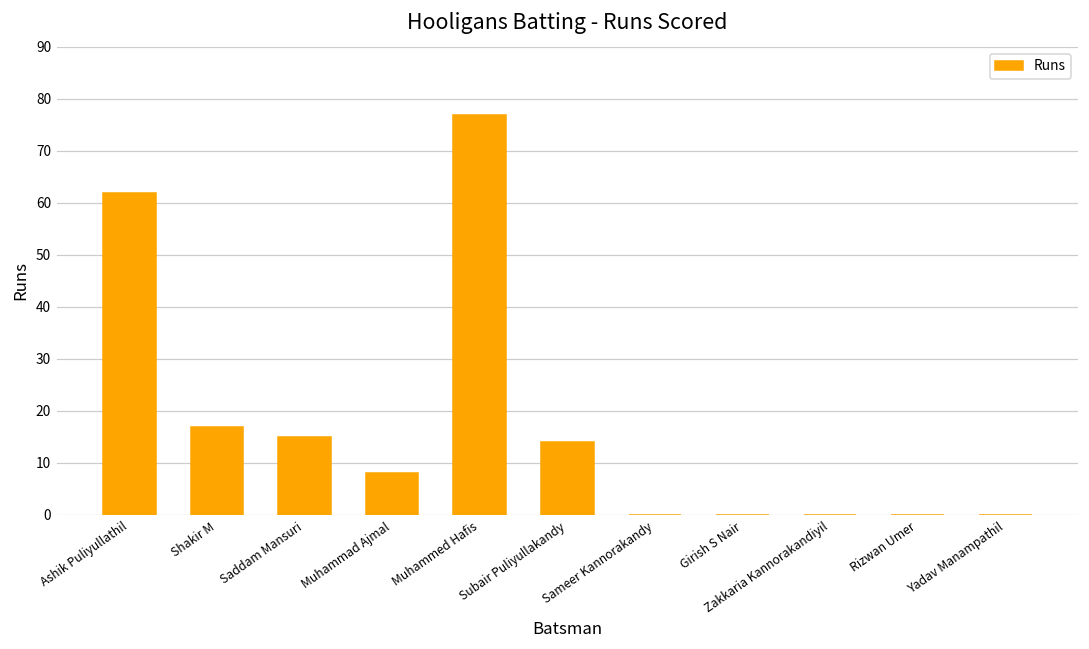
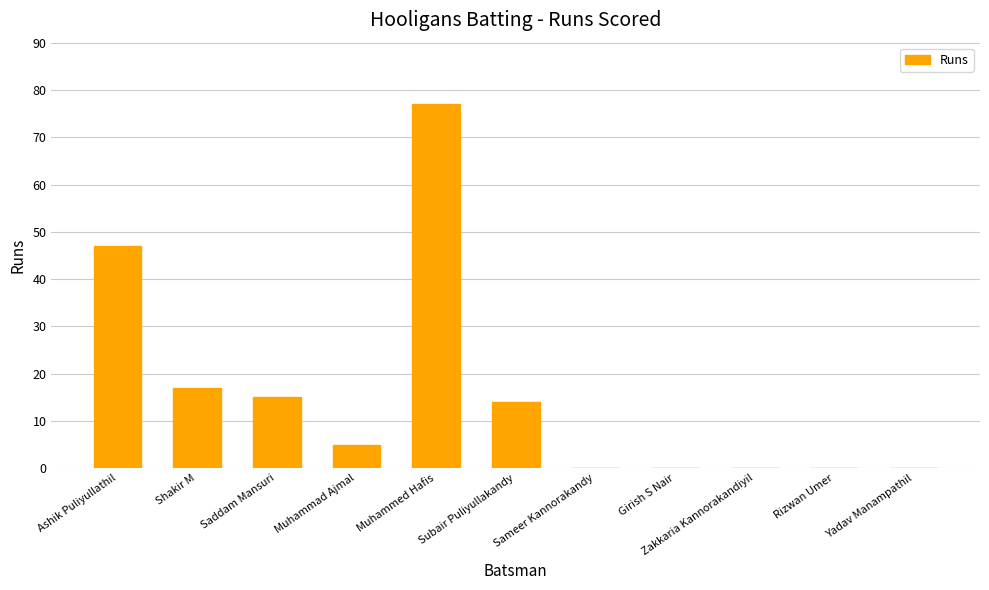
Ashik Puliyullathil: 62 -> 47
Muhammad Ajmal: 8 -> 5
